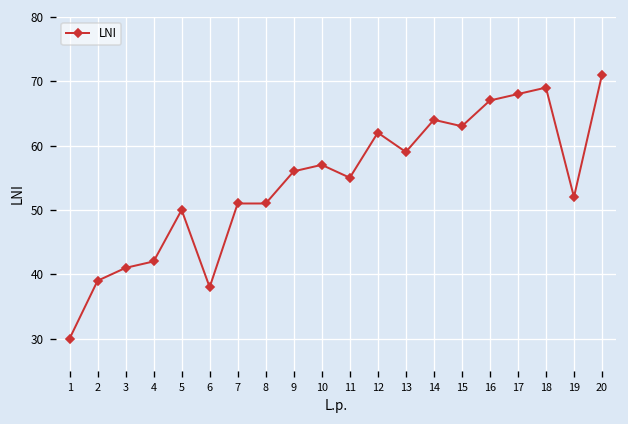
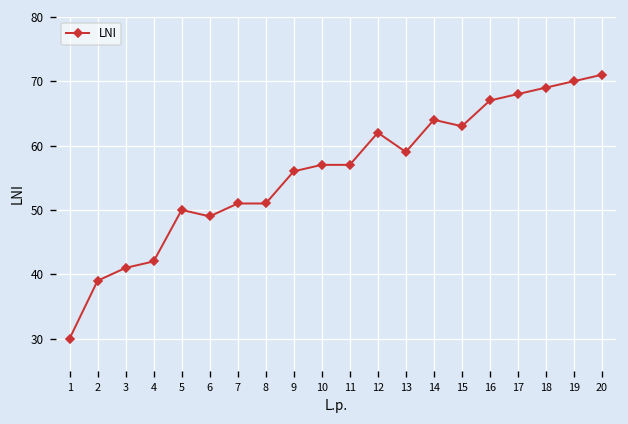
6: 38 -> 49
11: 55 -> 57
19: 52 -> 70
